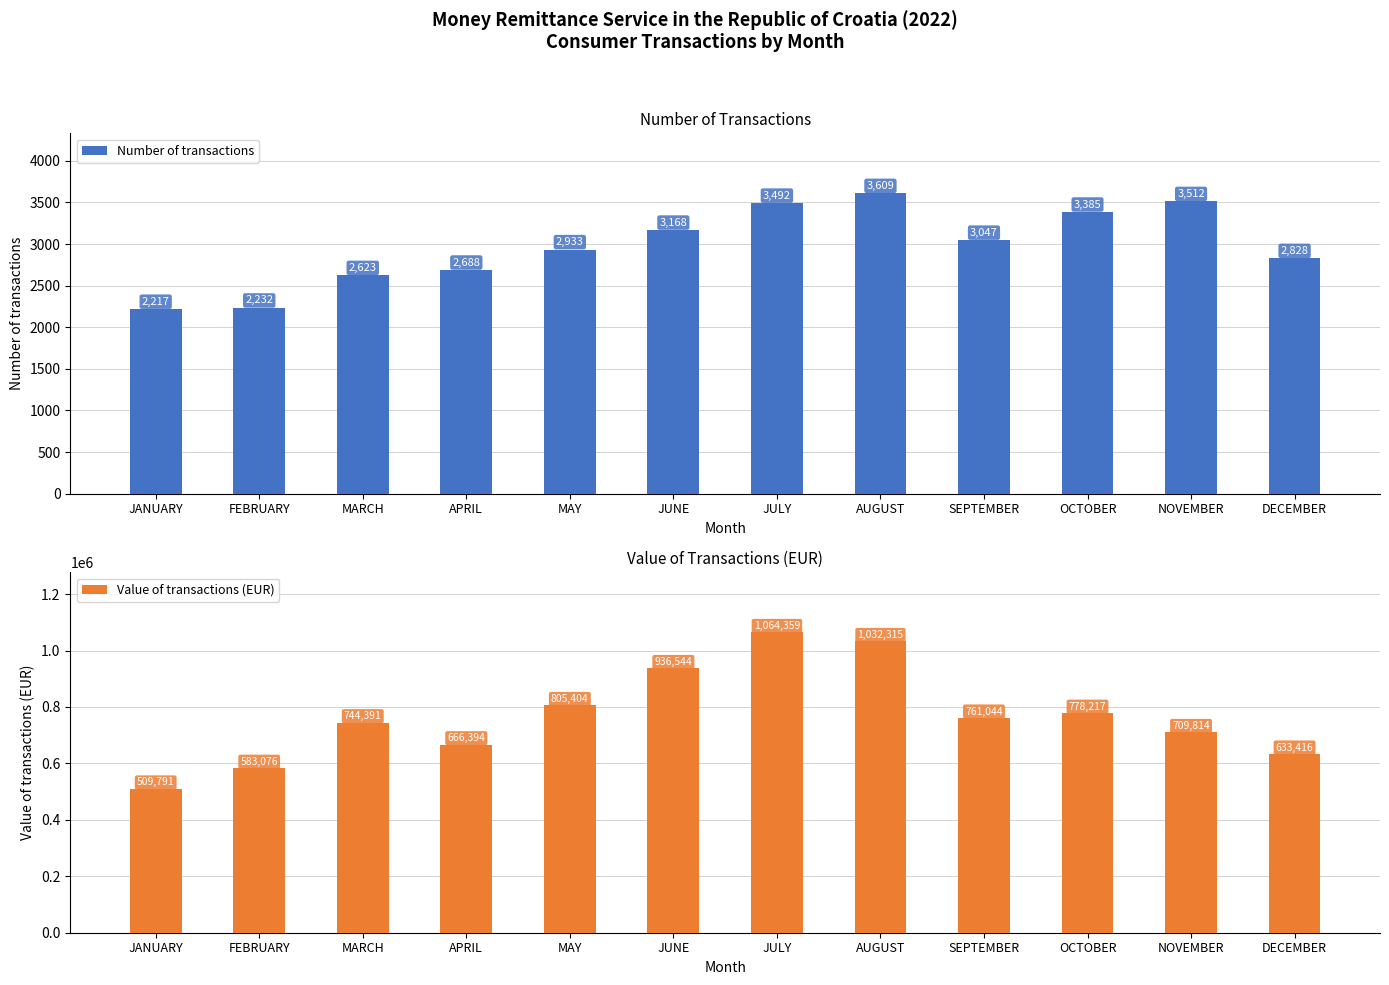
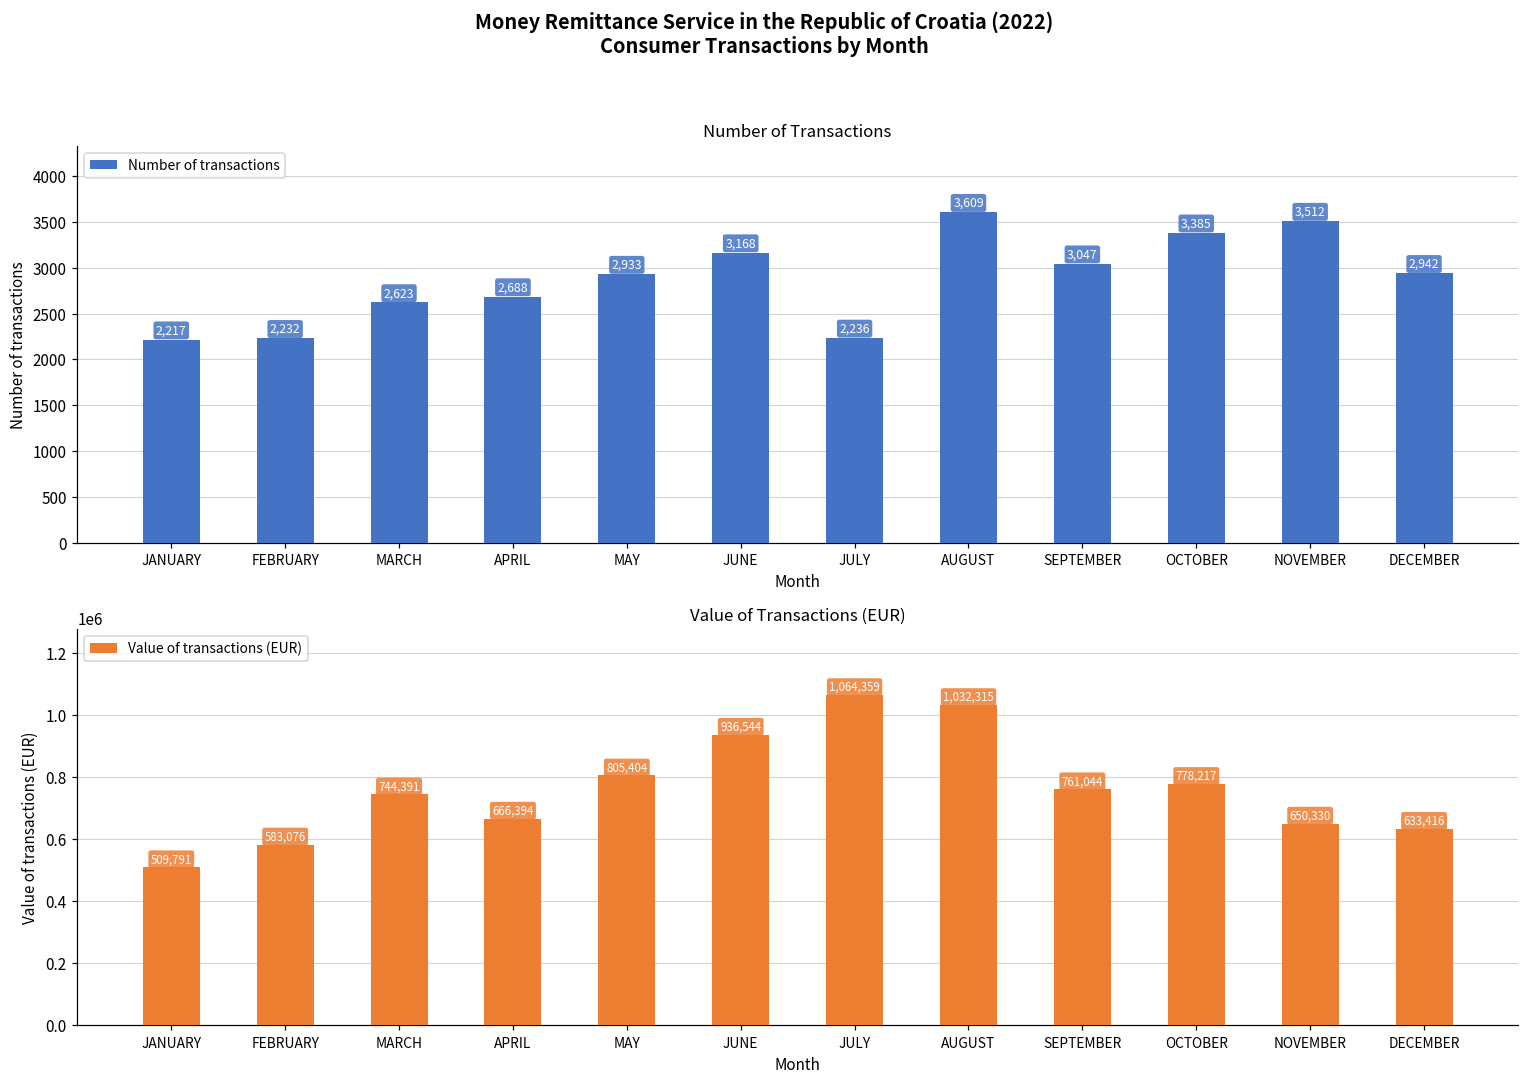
Number of Transactions, JULY: 3,492 -> 2,236
Number of Transactions, DECEMBER: 2,828 -> 2,942
Value of Transactions (EUR), NOVEMBER: 709,814 -> 650,330
